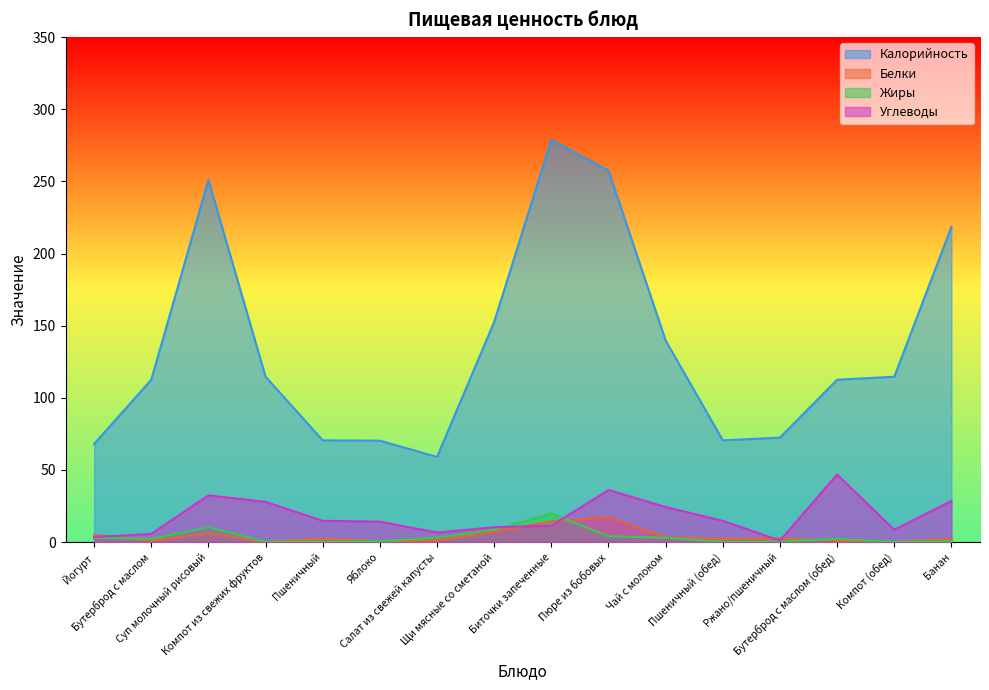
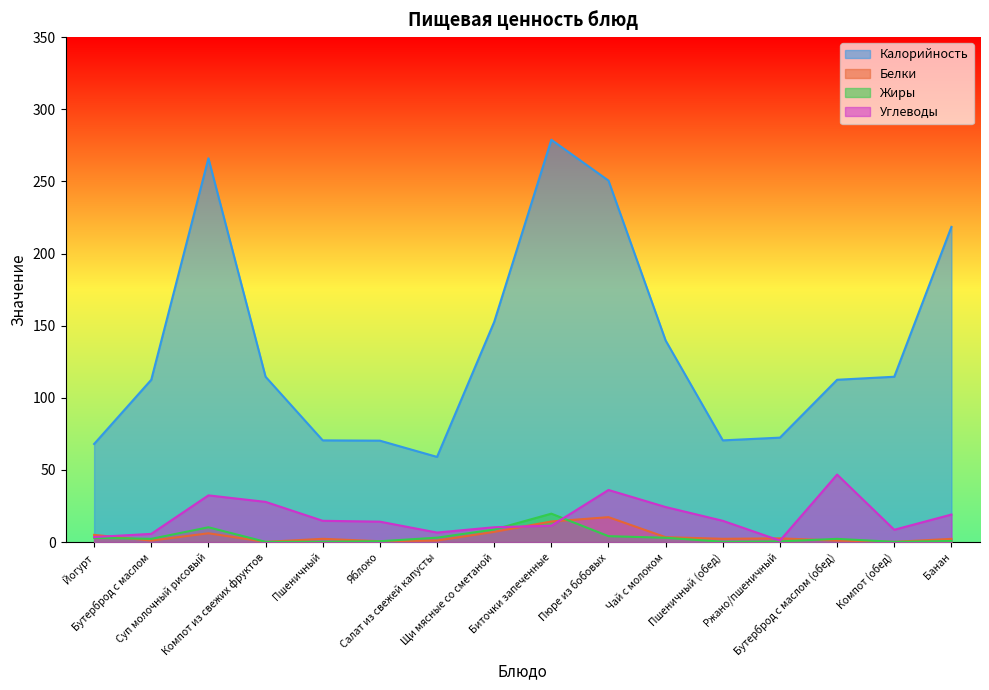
Калорийность, Суп молочный рисовый: 251 -> 266
Калорийность, Пюре из бобовых: 257 -> 251
Углеводы, Банан: 29 -> 19
